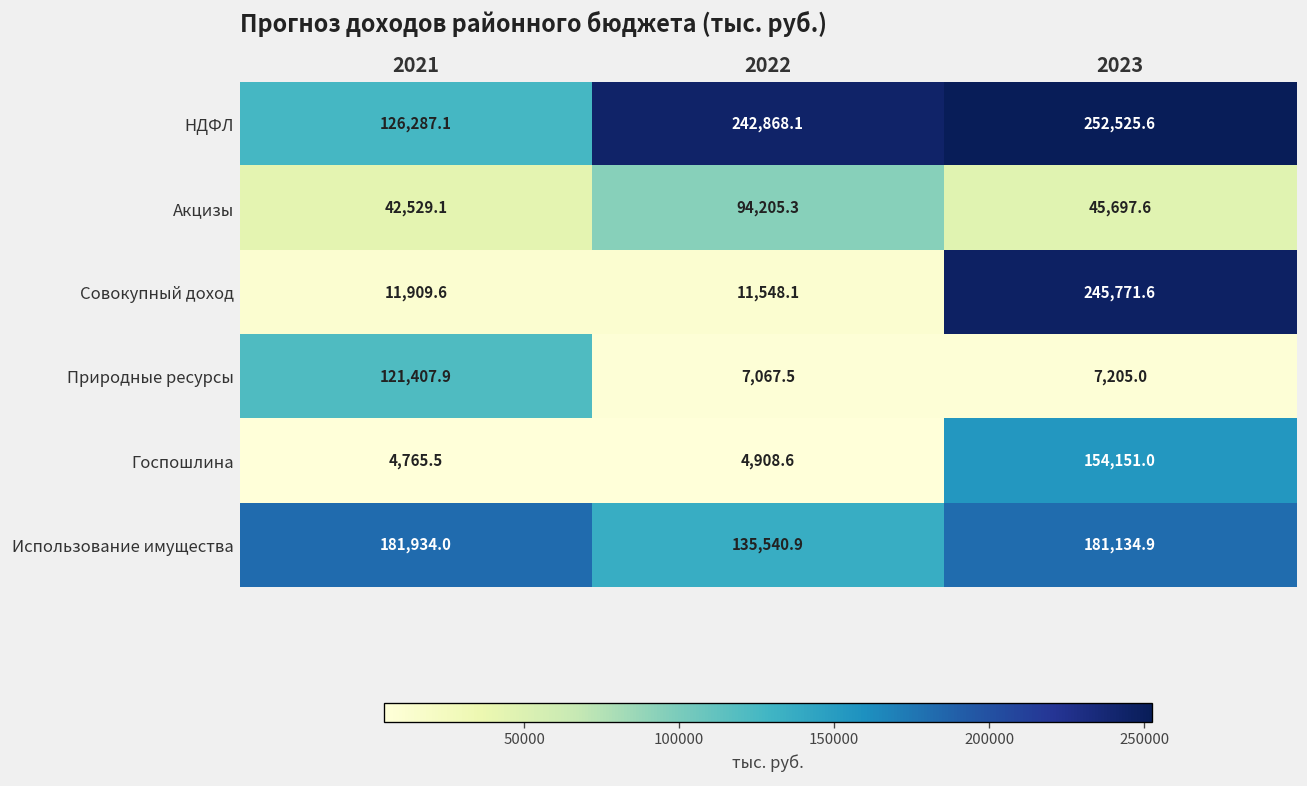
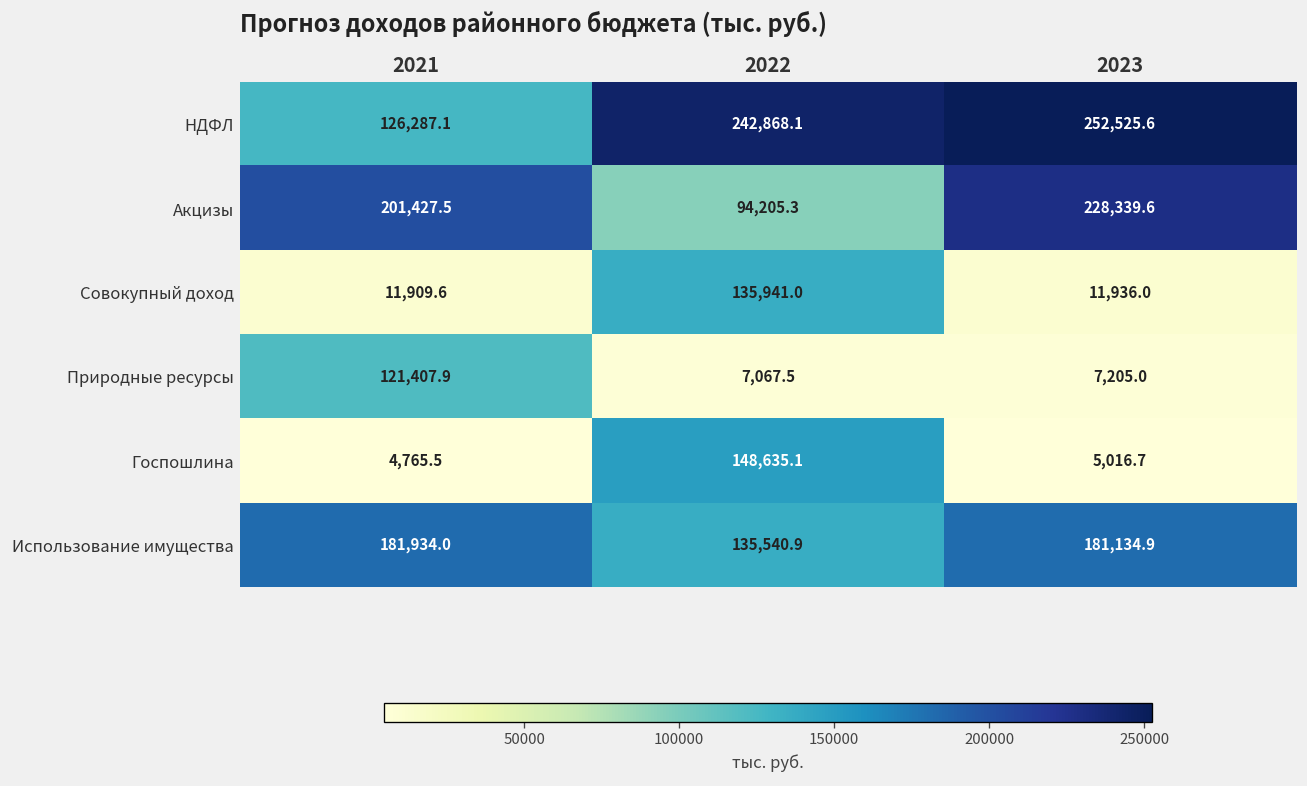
Акцизы, 2021: 42,529.1 -> 201,427.5
Акцизы, 2023: 45,697.6 -> 228,339.6
Совокупный доход, 2022: 11,548.1 -> 135,941.0
Совокупный доход, 2023: 245,771.6 -> 11,936.0
Госпошлина, 2022: 4,908.6 -> 148,635.1
Госпошлина, 2023: 154,151.0 -> 5,016.7
